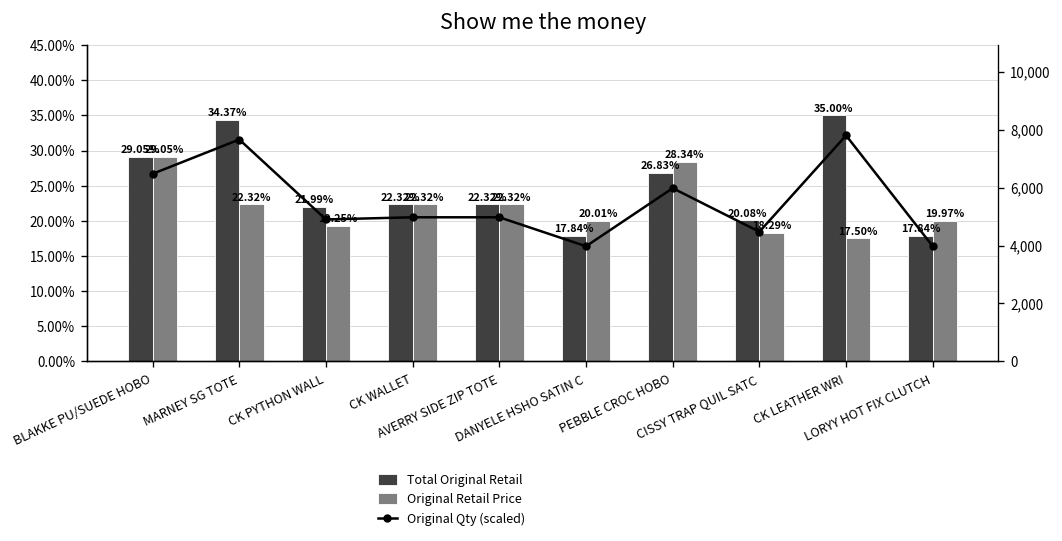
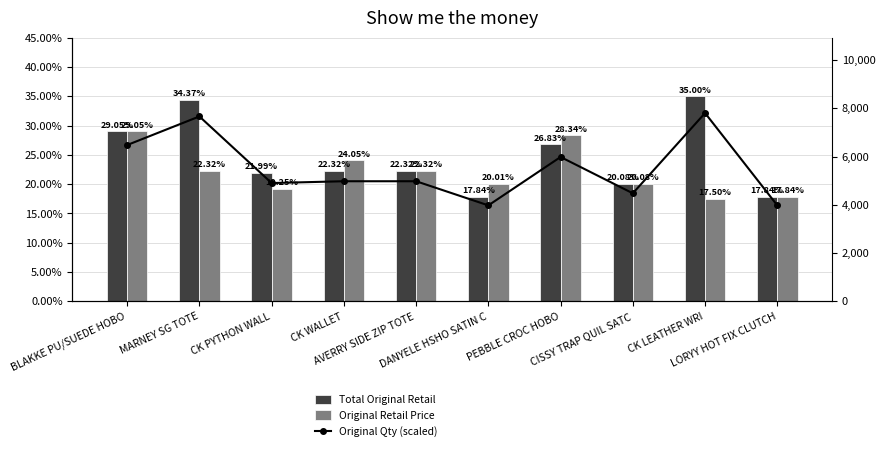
Original Retail Price, CK WALLET: 22.32% -> 24.05%
Original Retail Price, CISSY TRAP QUIL SATC: 18.29% -> 20.08%
Original Retail Price, LORYY HOT FIX CLUTCH: 19.97% -> 17.84%
